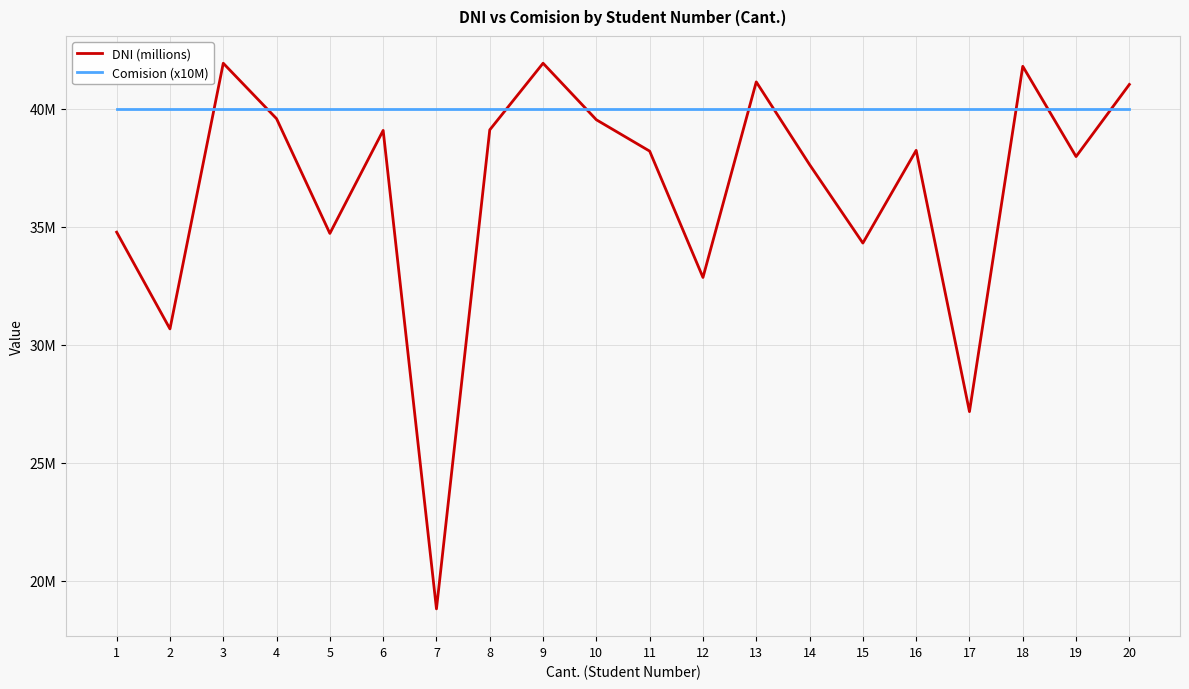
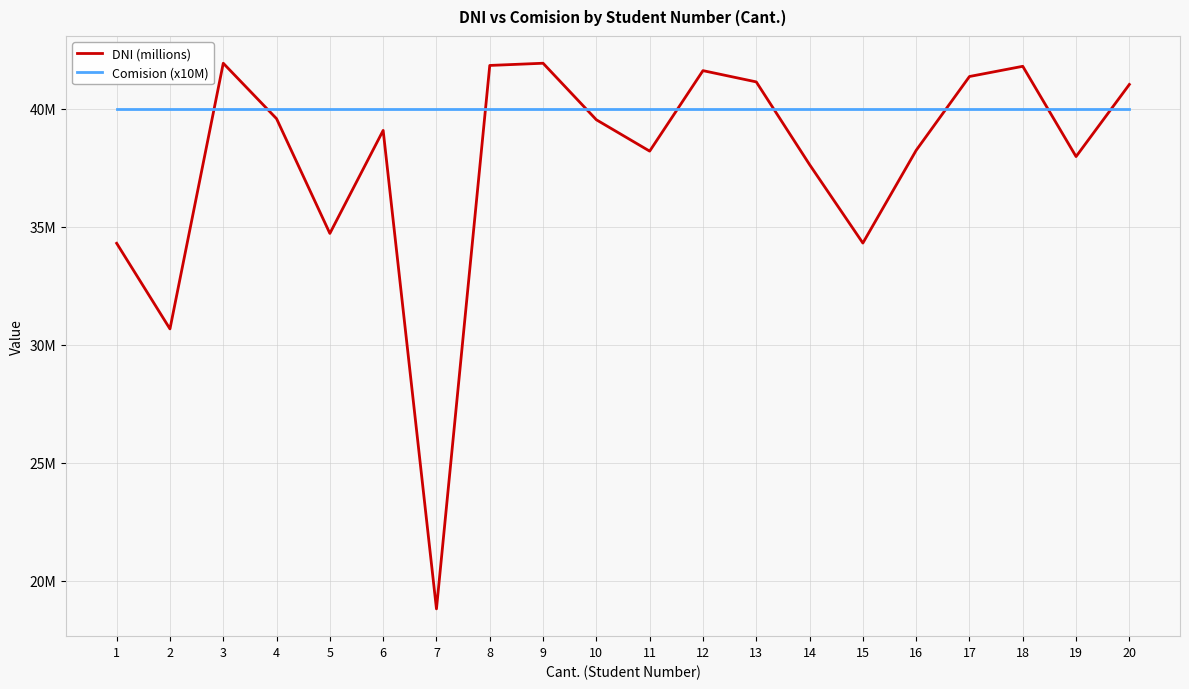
DNI (millions), 1: 34800000 -> 34300000
DNI (millions), 8: 39100000 -> 41800000
DNI (millions), 12: 32900000 -> 41600000
DNI (millions), 17: 27200000 -> 41400000
